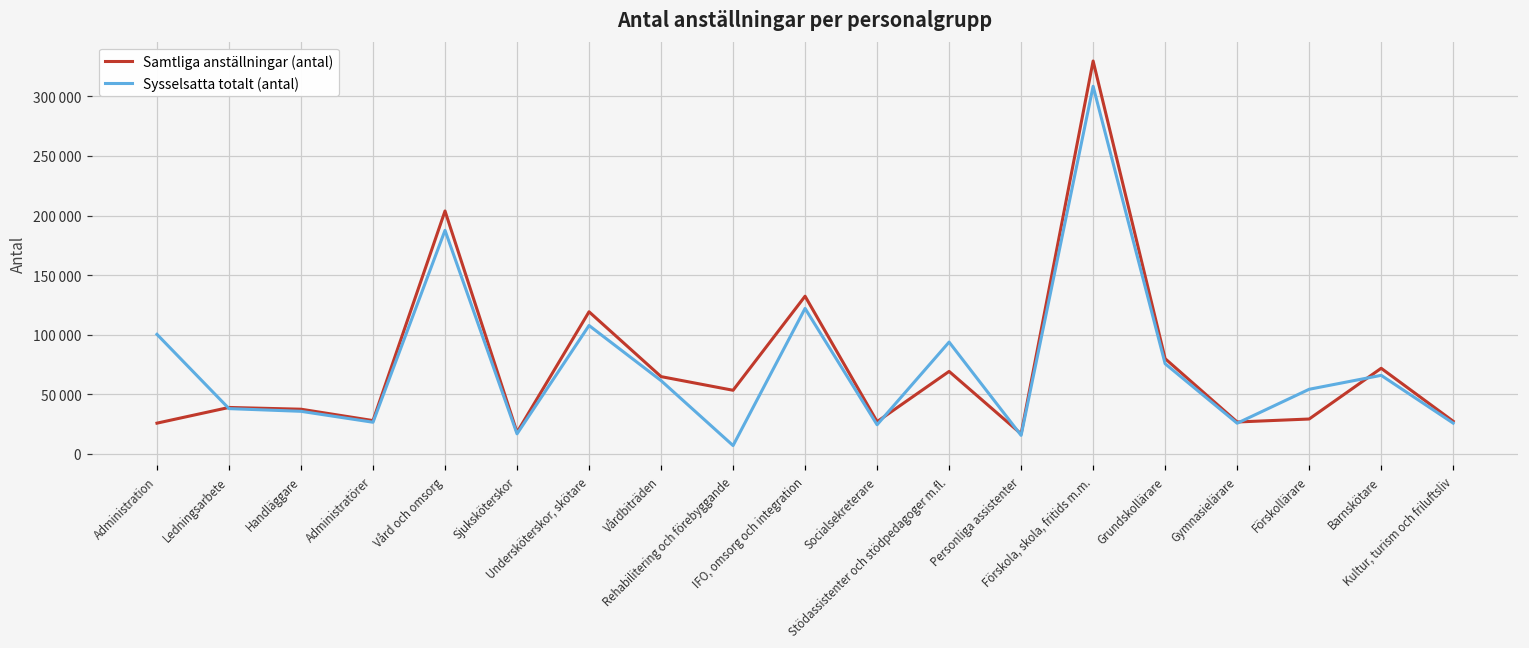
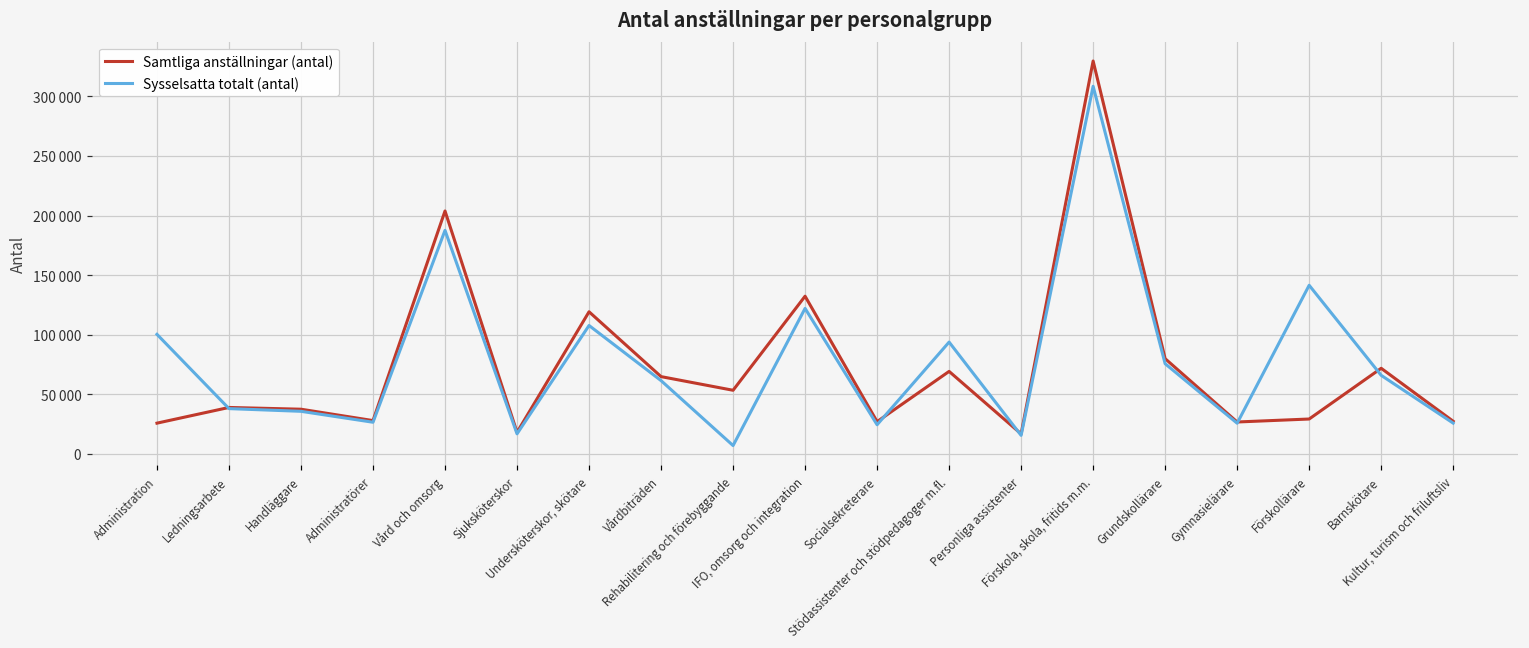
Sysselsatta totalt (antal), Förskollärare: 54000 -> 141000
